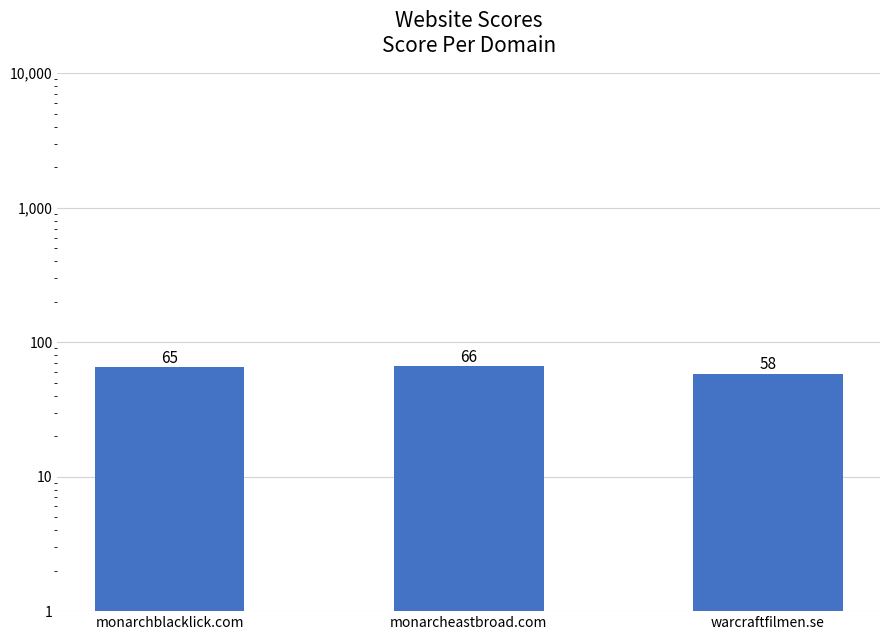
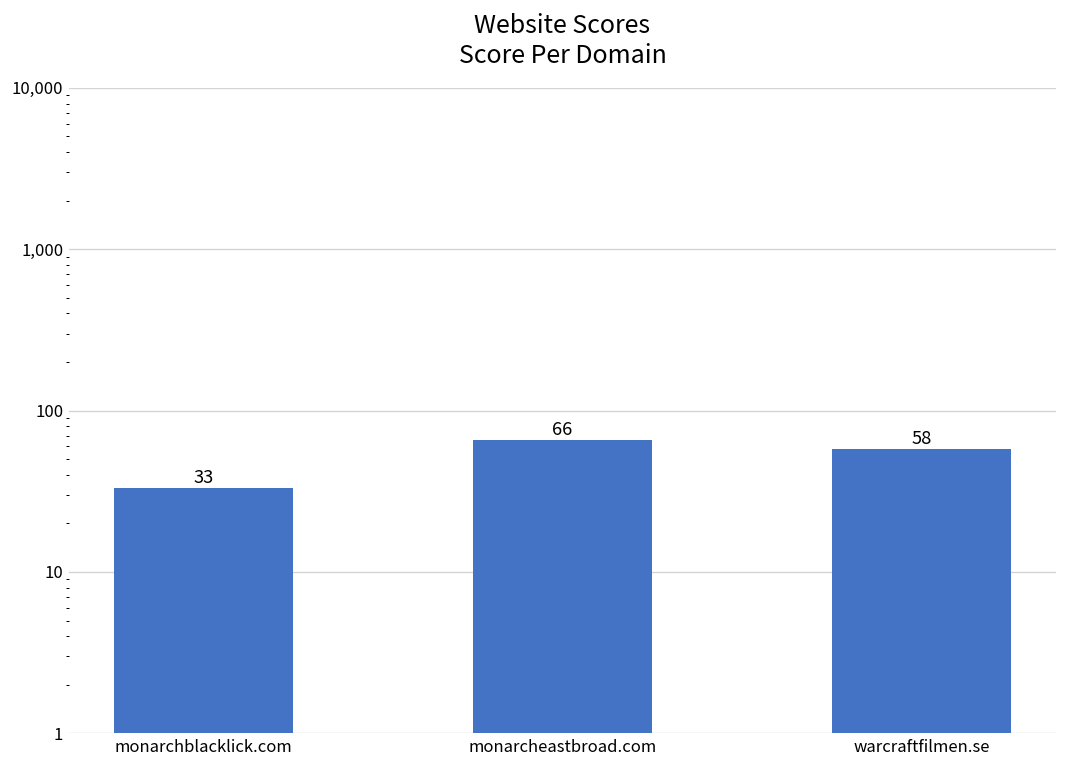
monarchblacklick.com: 65 -> 33
